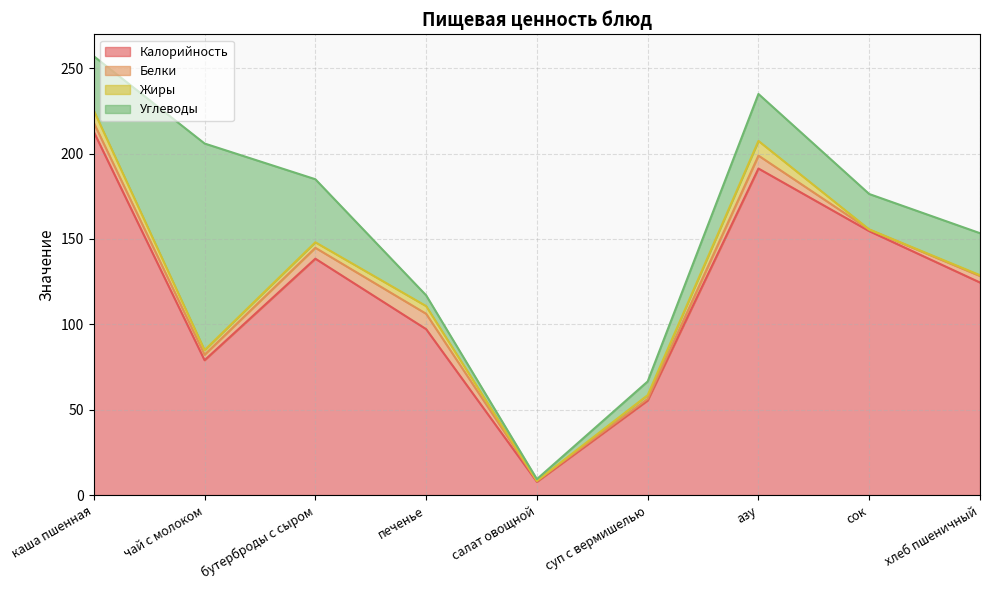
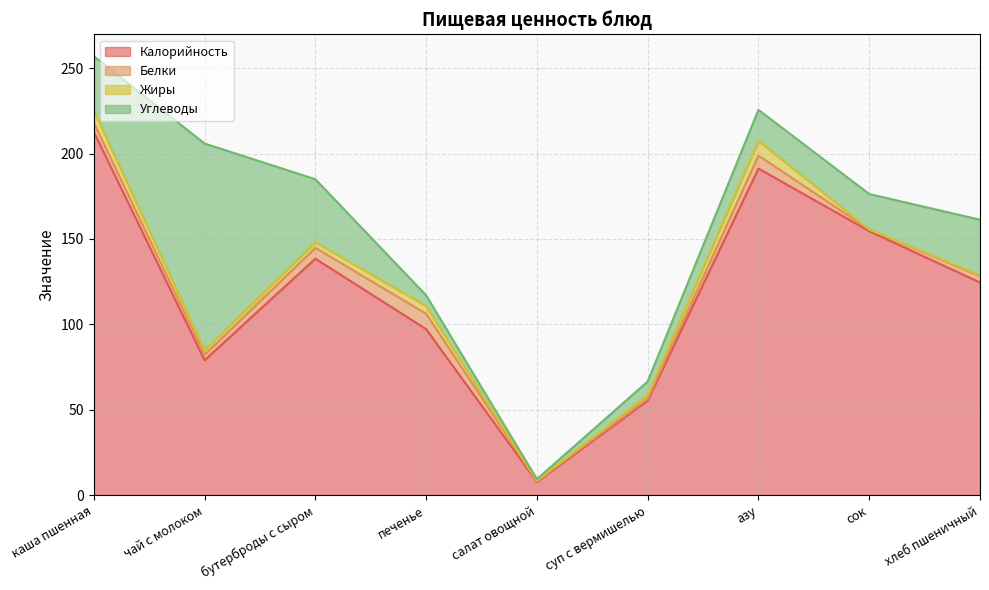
Углеводы, азу: 28 -> 18
Углеводы, хлеб пшеничный: 25 -> 33
